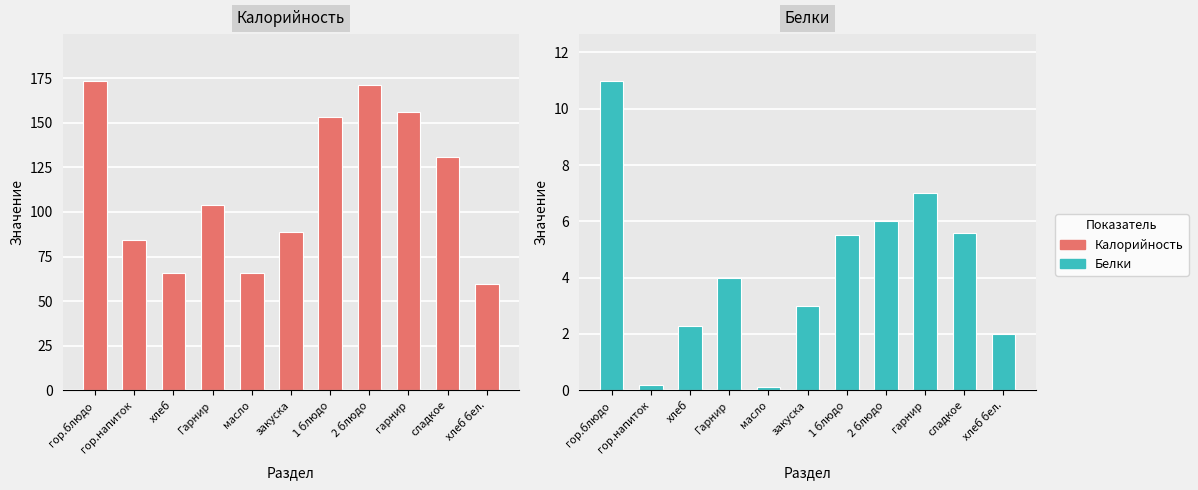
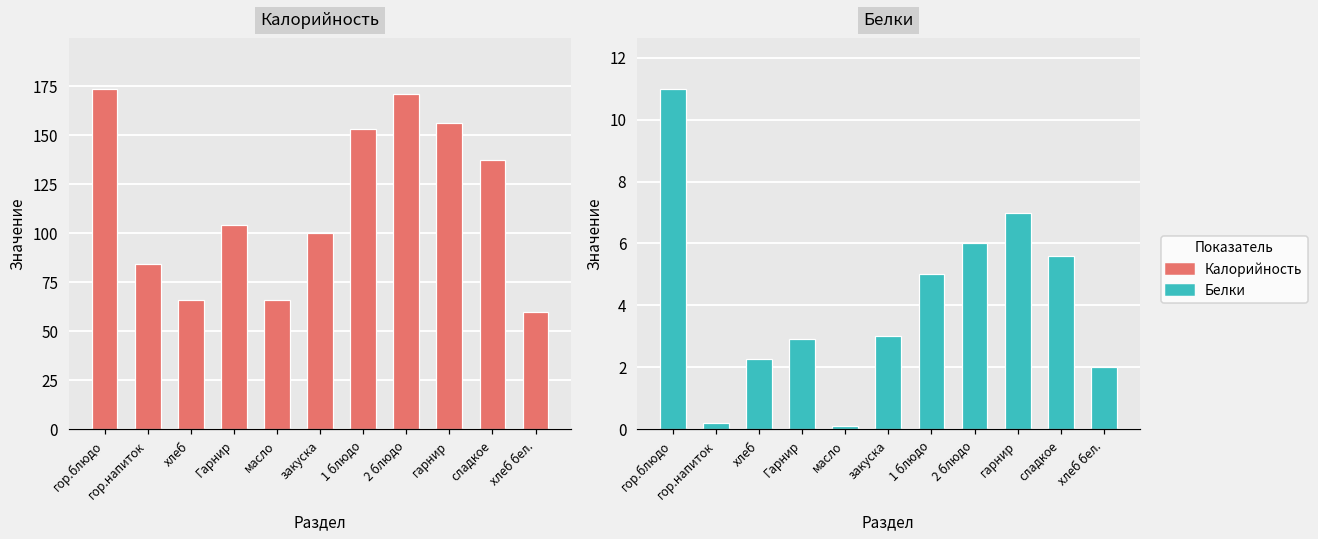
Калорийность, закуска: 89 -> 100
Калорийность, сладкое: 131 -> 138
Белки, Гарнир: 4.0 -> 2.9
Белки, 1 блюдо: 5.5 -> 5.0
